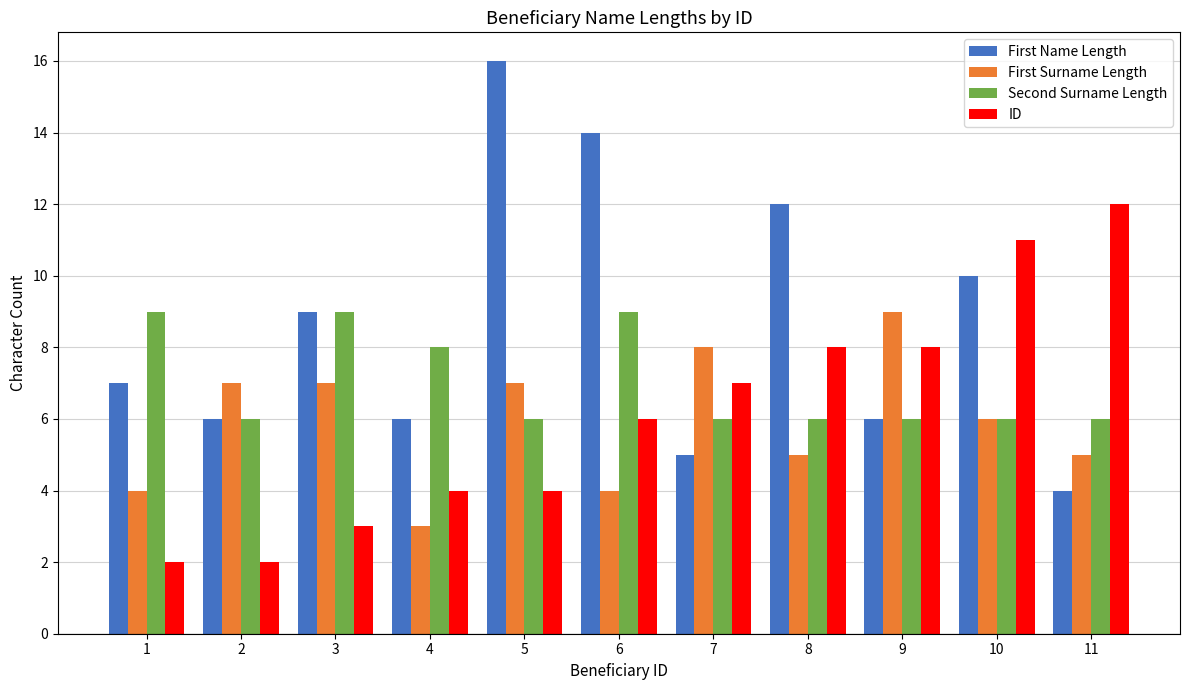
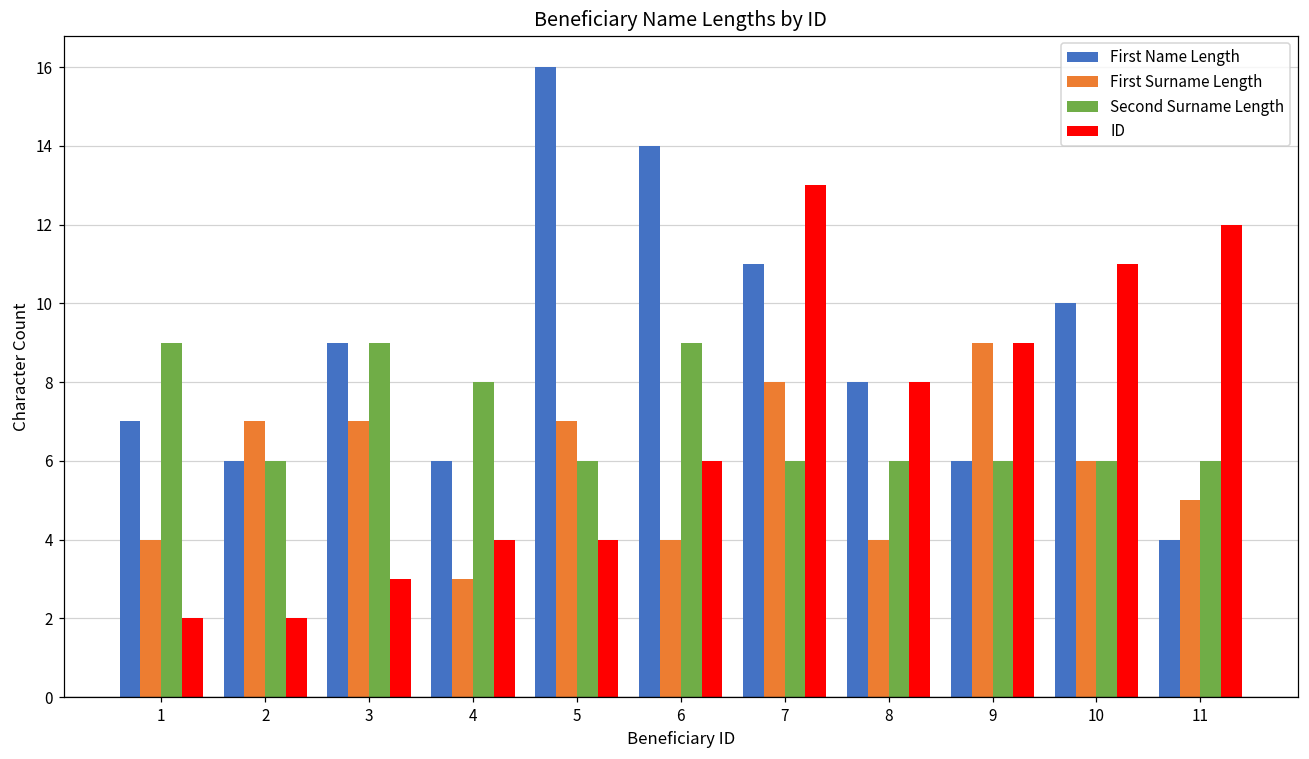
First Name Length, 7: 5 -> 11
ID, 7: 7 -> 13
First Name Length, 8: 12 -> 8
First Surname Length, 8: 5 -> 4
ID, 9: 8 -> 9
